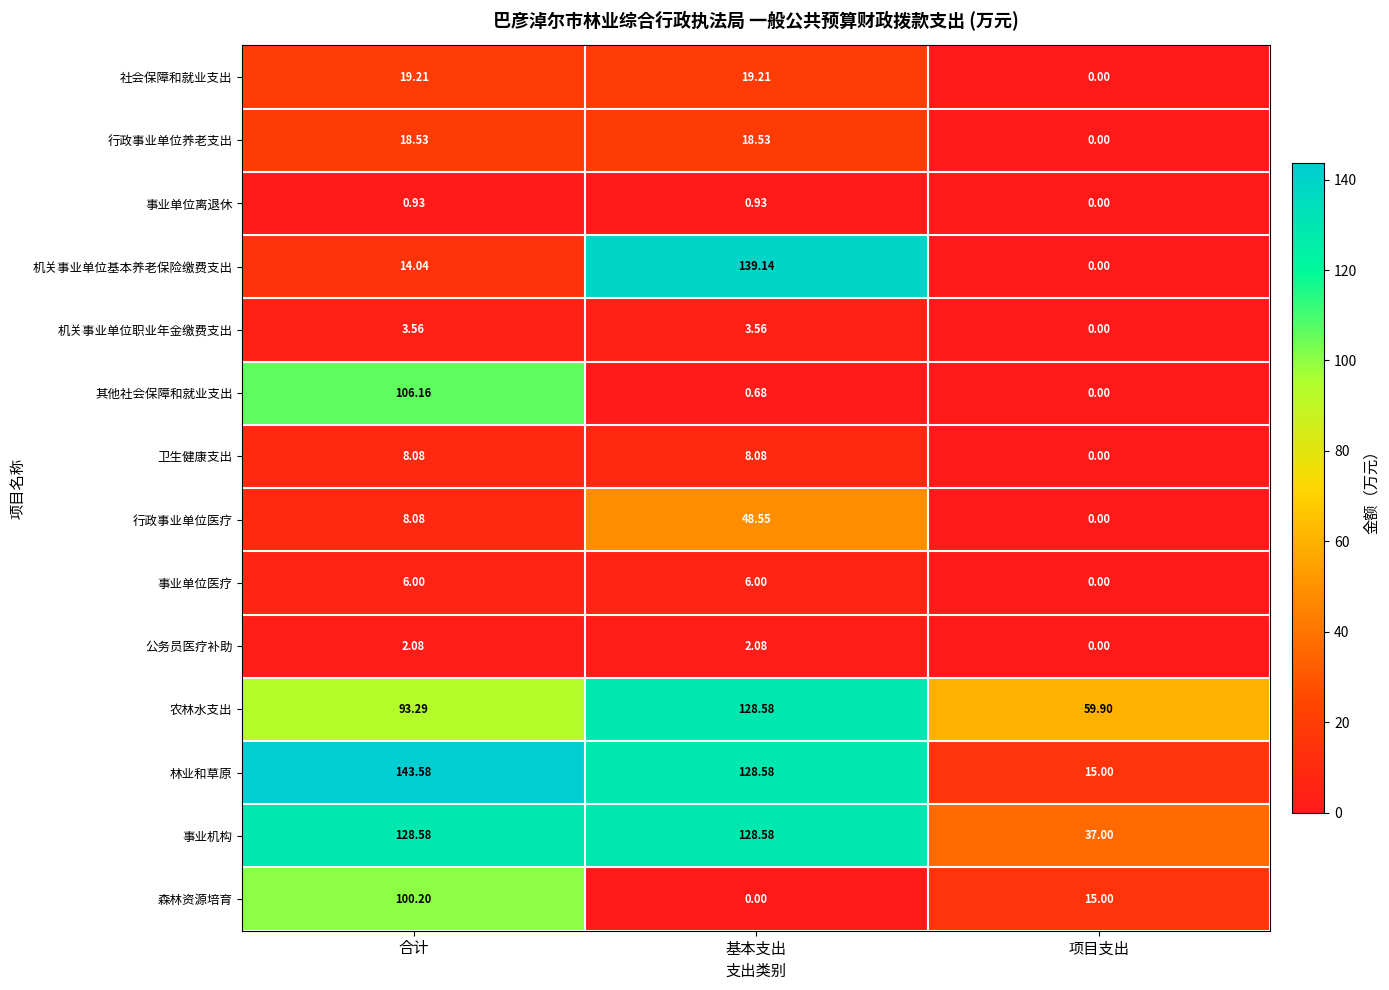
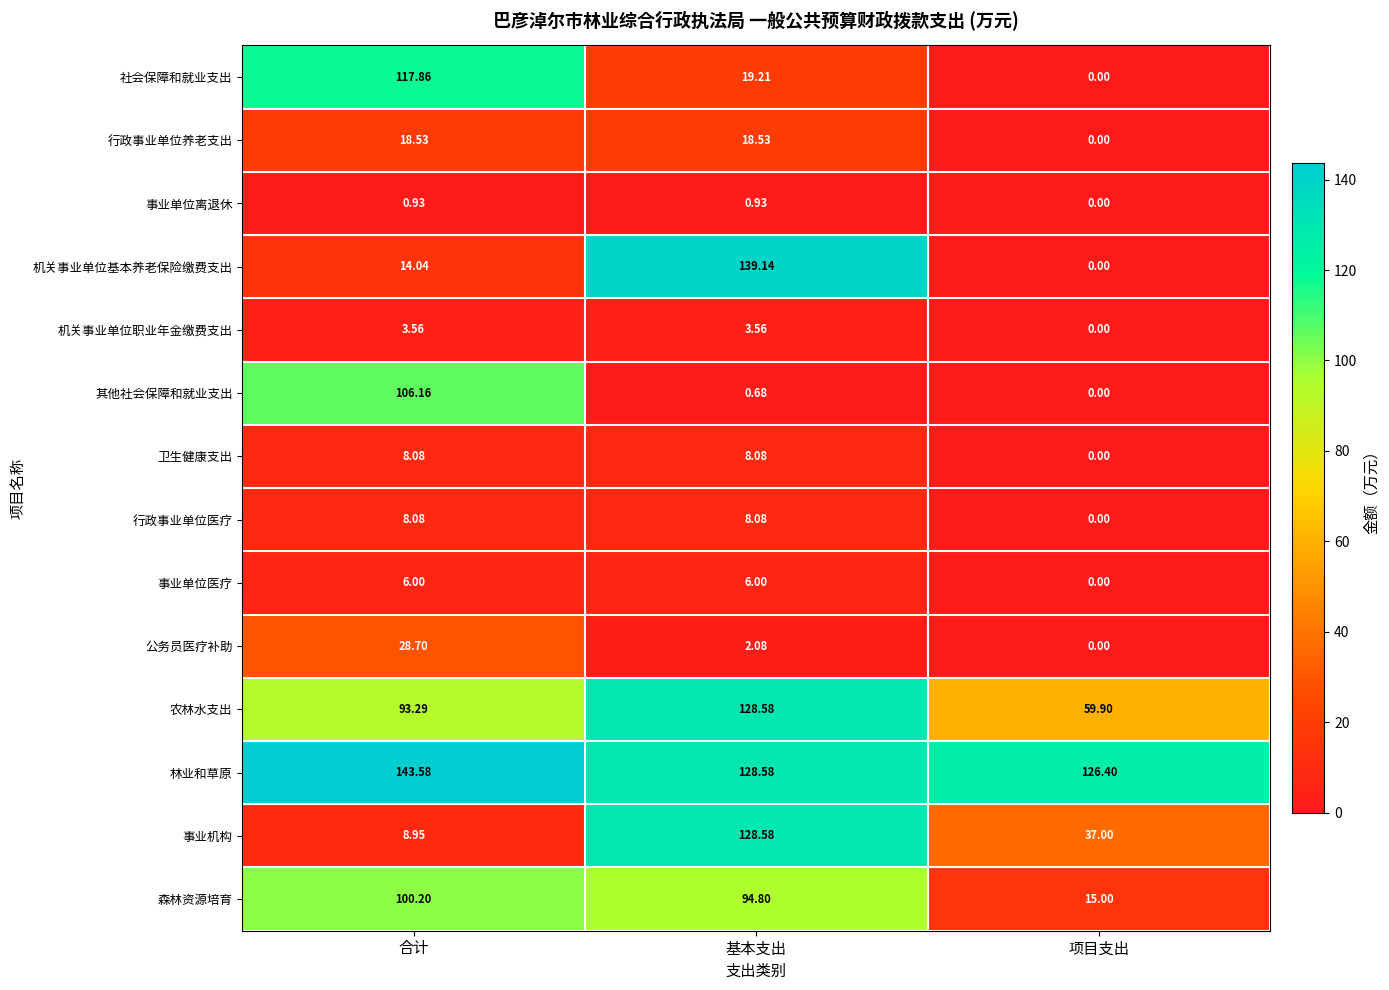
社会保障和就业支出, 合计: 19.21 -> 117.86
行政事业单位医疗, 基本支出: 48.55 -> 8.08
公务员医疗补助, 合计: 2.08 -> 28.70
林业和草原, 项目支出: 15.00 -> 126.40
事业机构, 合计: 128.58 -> 8.95
森林资源培育, 基本支出: 0.00 -> 94.80
